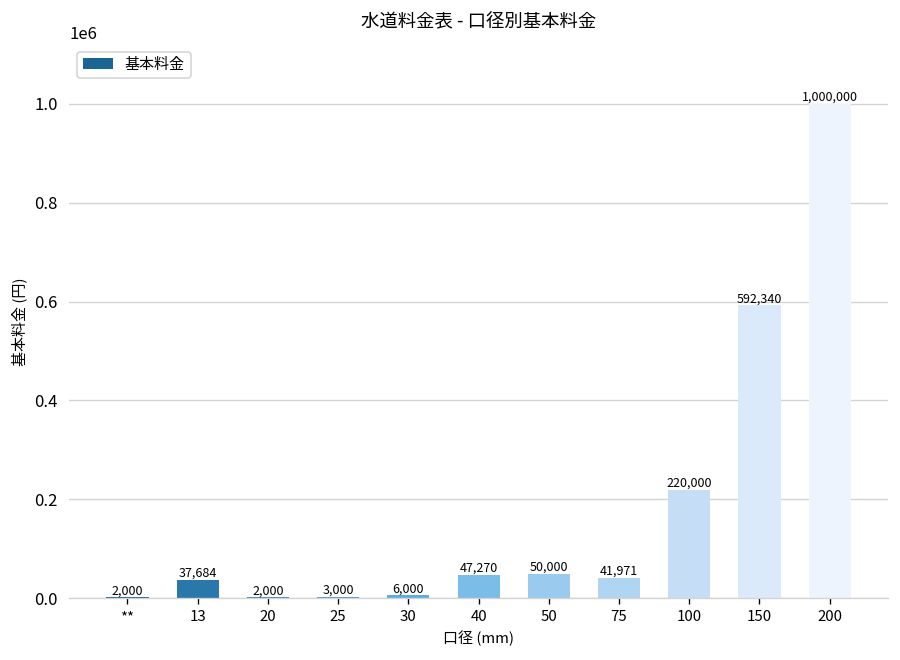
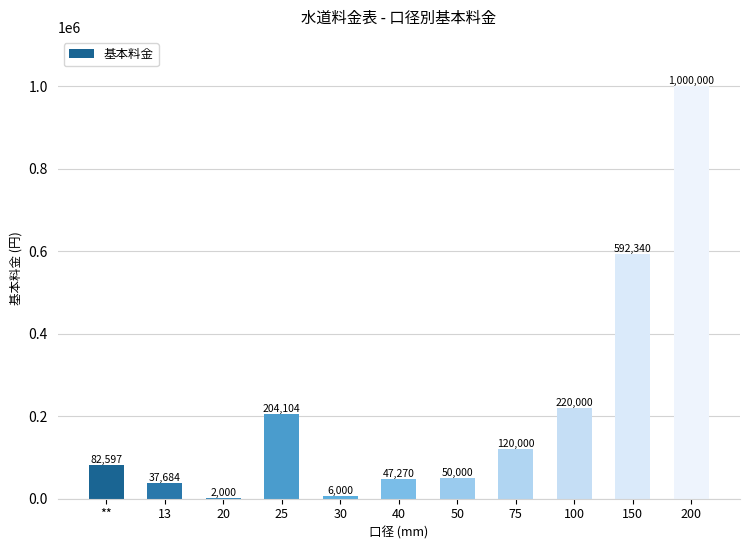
**: 2,000 -> 82,597
25: 3,000 -> 204,104
75: 41,971 -> 120,000
